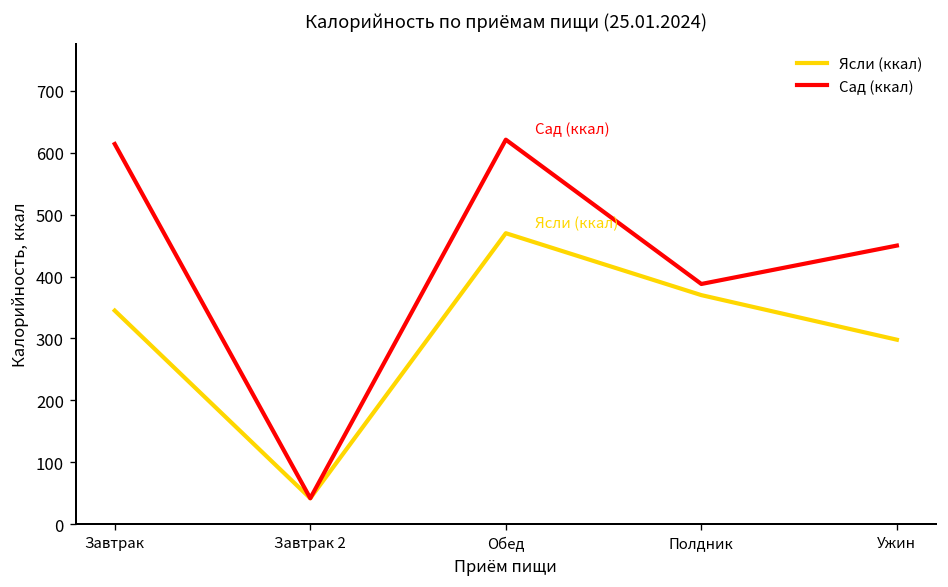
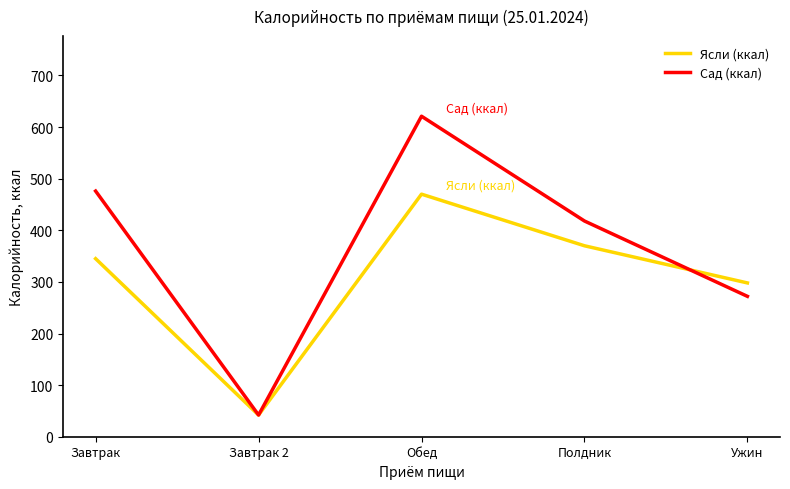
Сад (ккал), Завтрак: 610 -> 480
Сад (ккал), Полдник: 390 -> 420
Сад (ккал), Ужин: 450 -> 270
